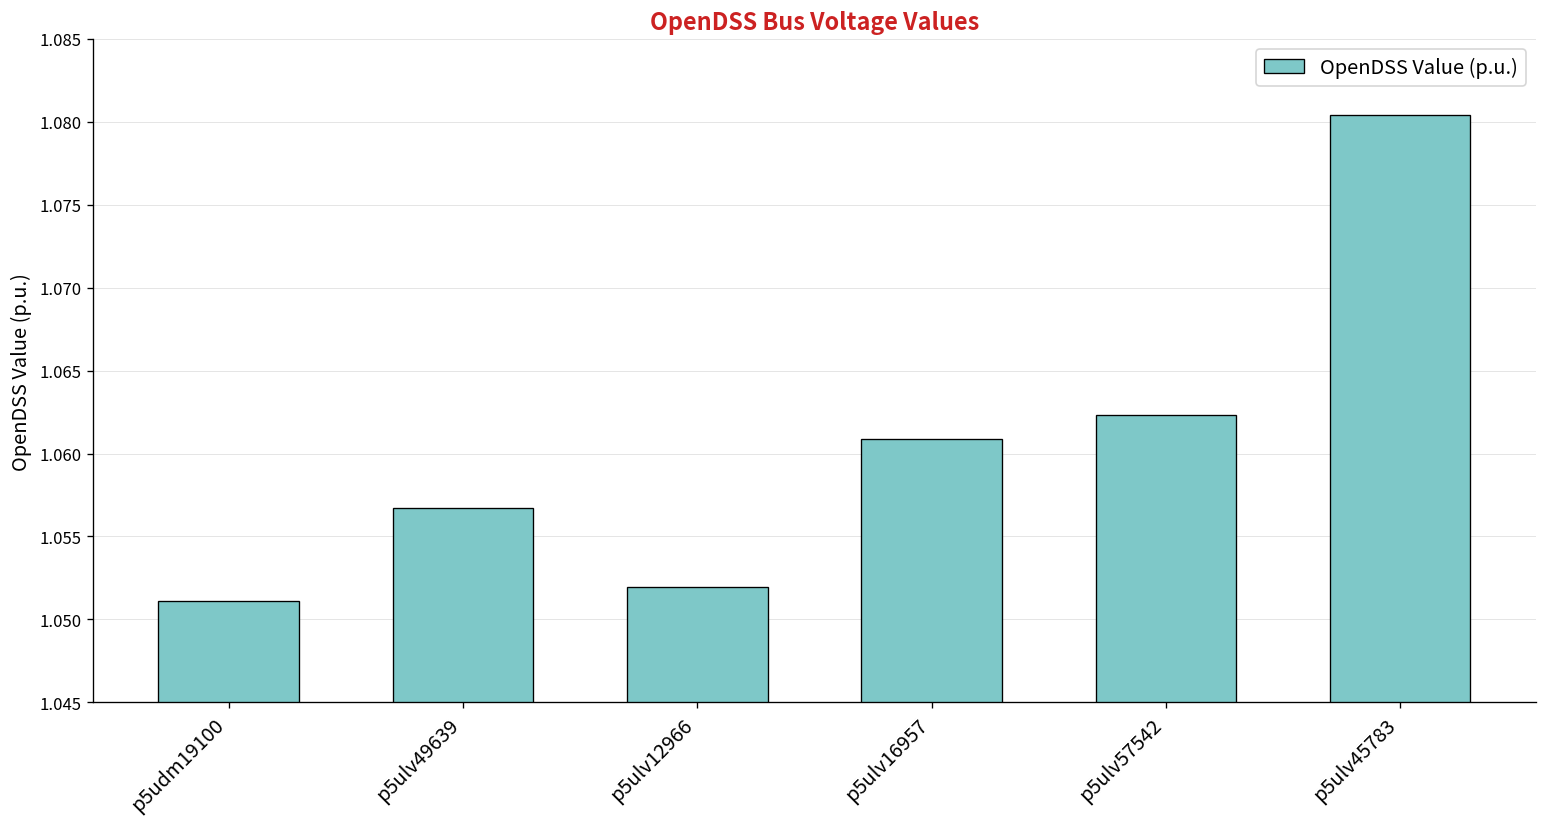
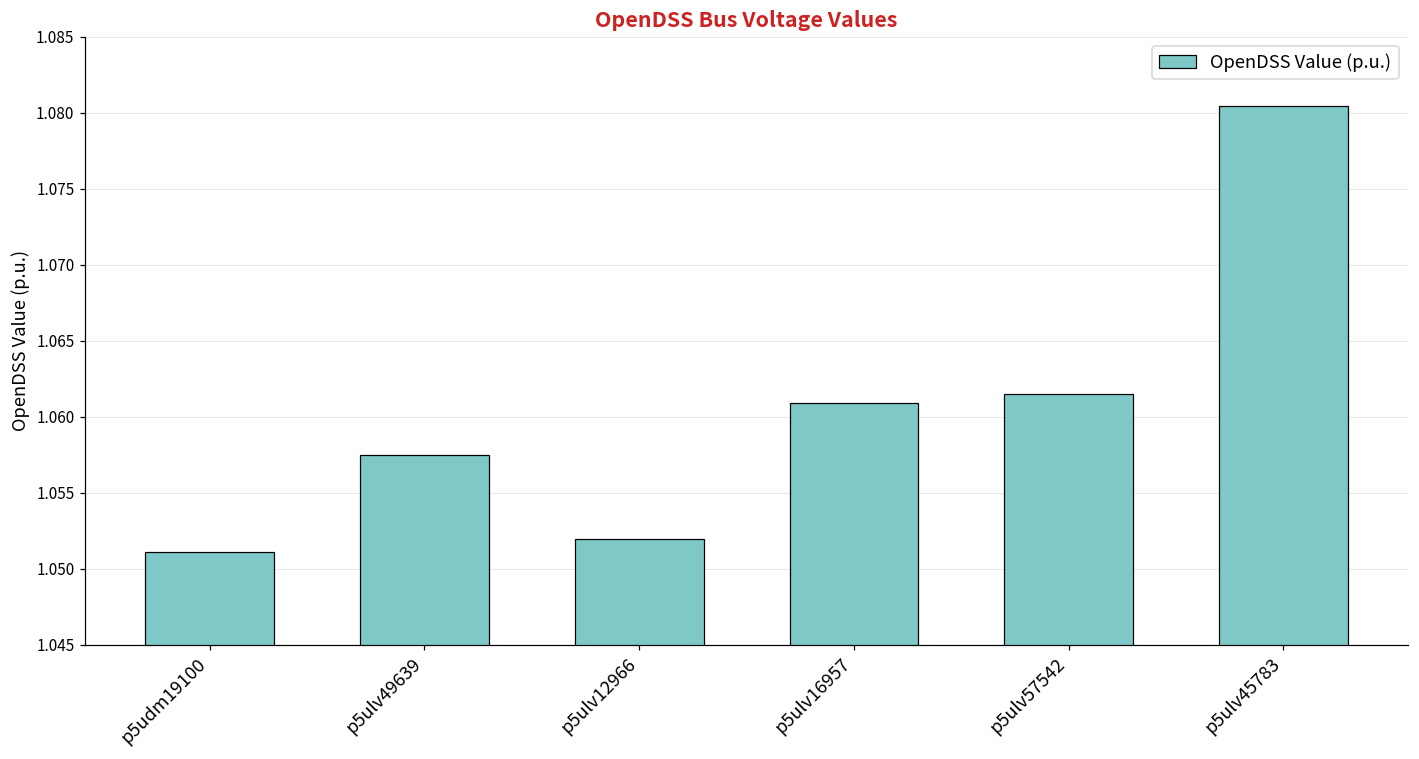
p5ulv49639: 1.0567 -> 1.0574
p5ulv57542: 1.0623 -> 1.0615
